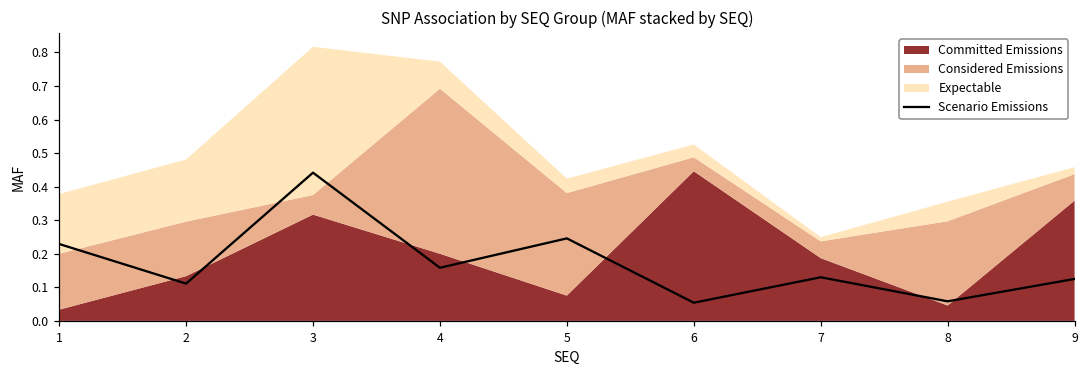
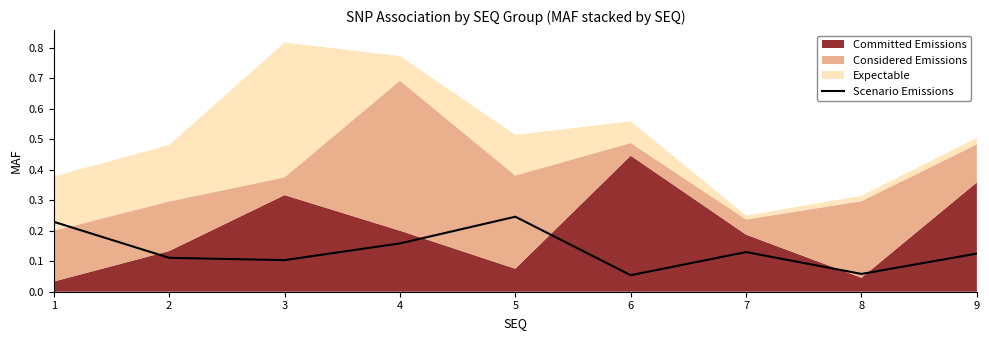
Scenario Emissions, 3: 0.44 -> 0.10
Expectable, 5: 0.04 -> 0.13
Expectable, 6: 0.04 -> 0.07
Expectable, 8: 0.06 -> 0.02
Considered Emissions, 9: 0.08 -> 0.13
